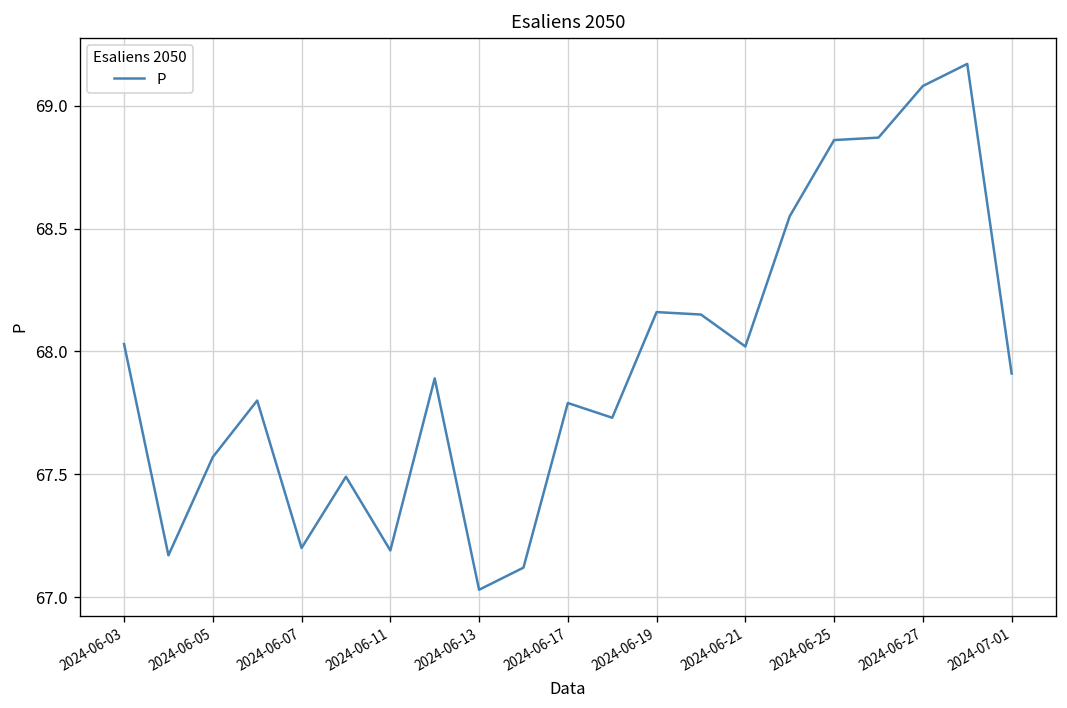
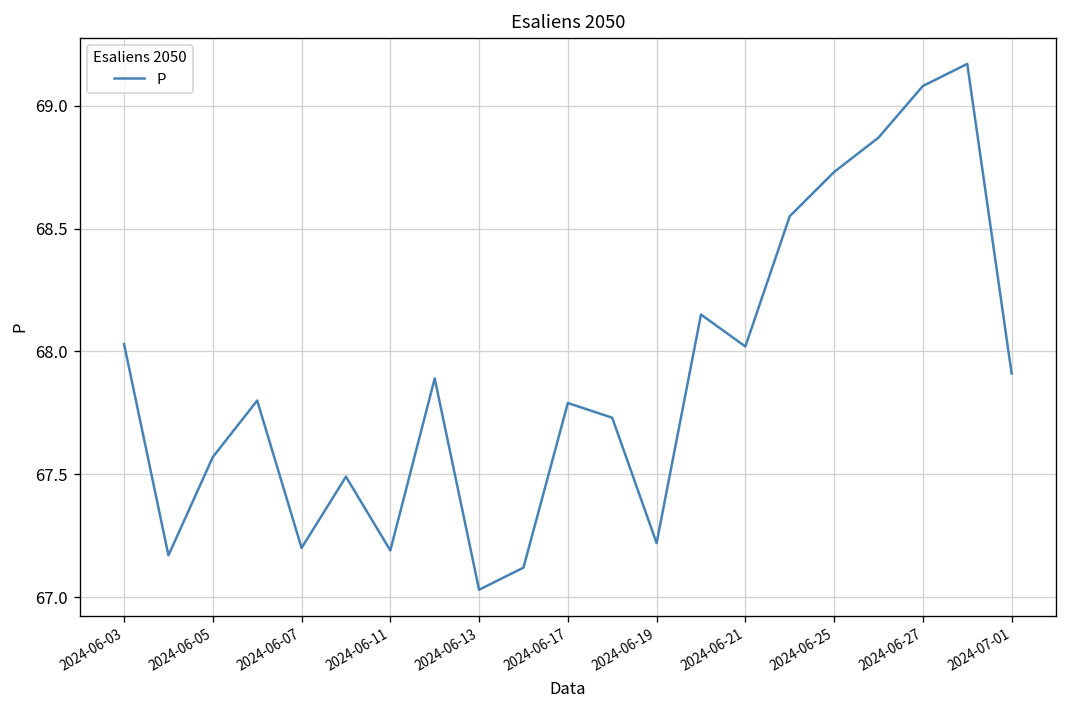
2024-06-19: 68.16 -> 67.22
2024-06-25: 68.86 -> 68.73
